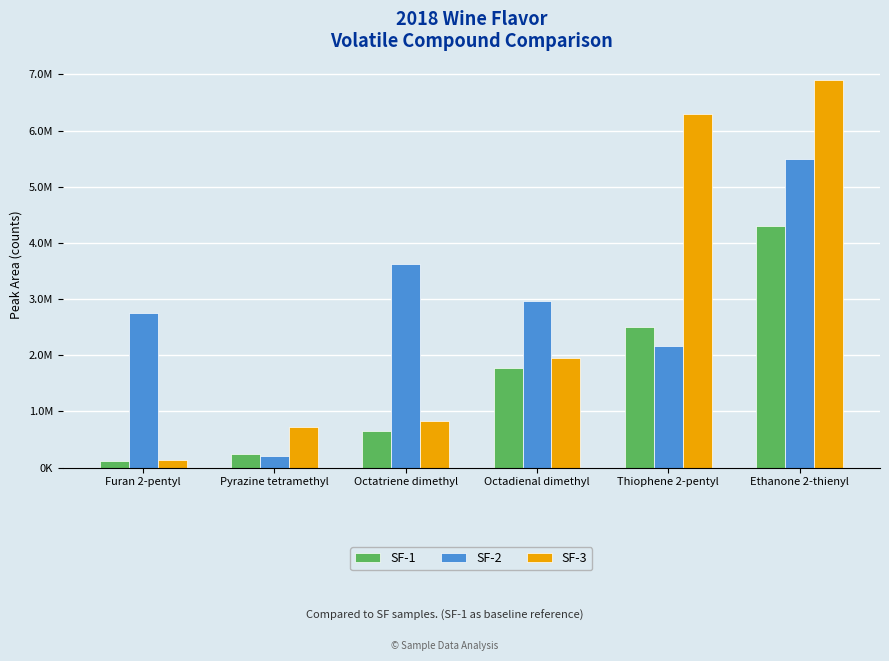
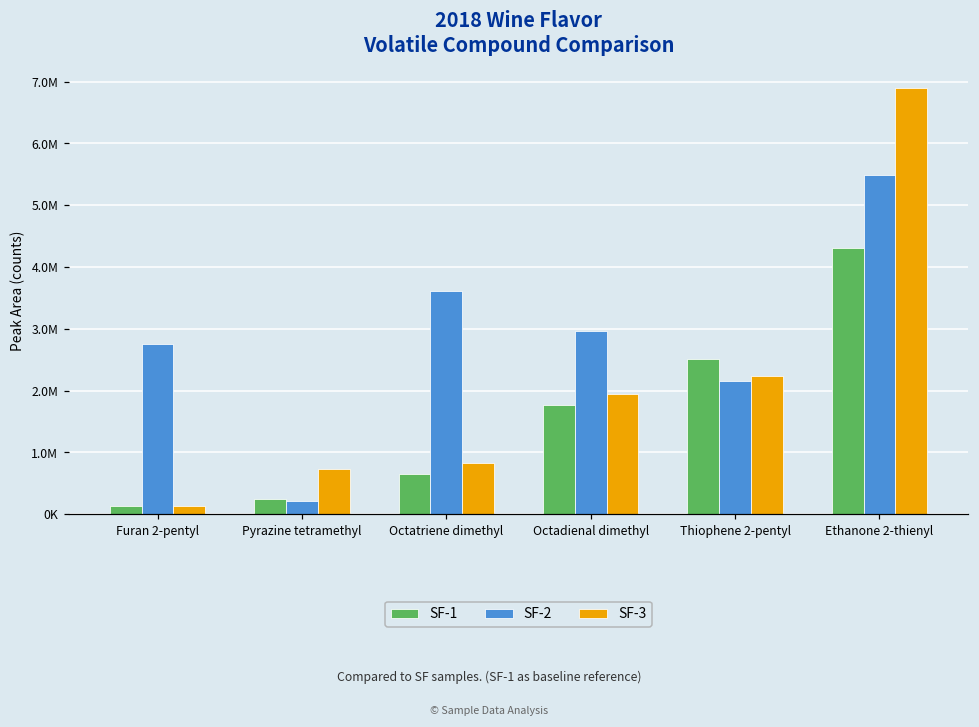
SF-3, Thiophene 2-pentyl: 6300000 -> 2200000
